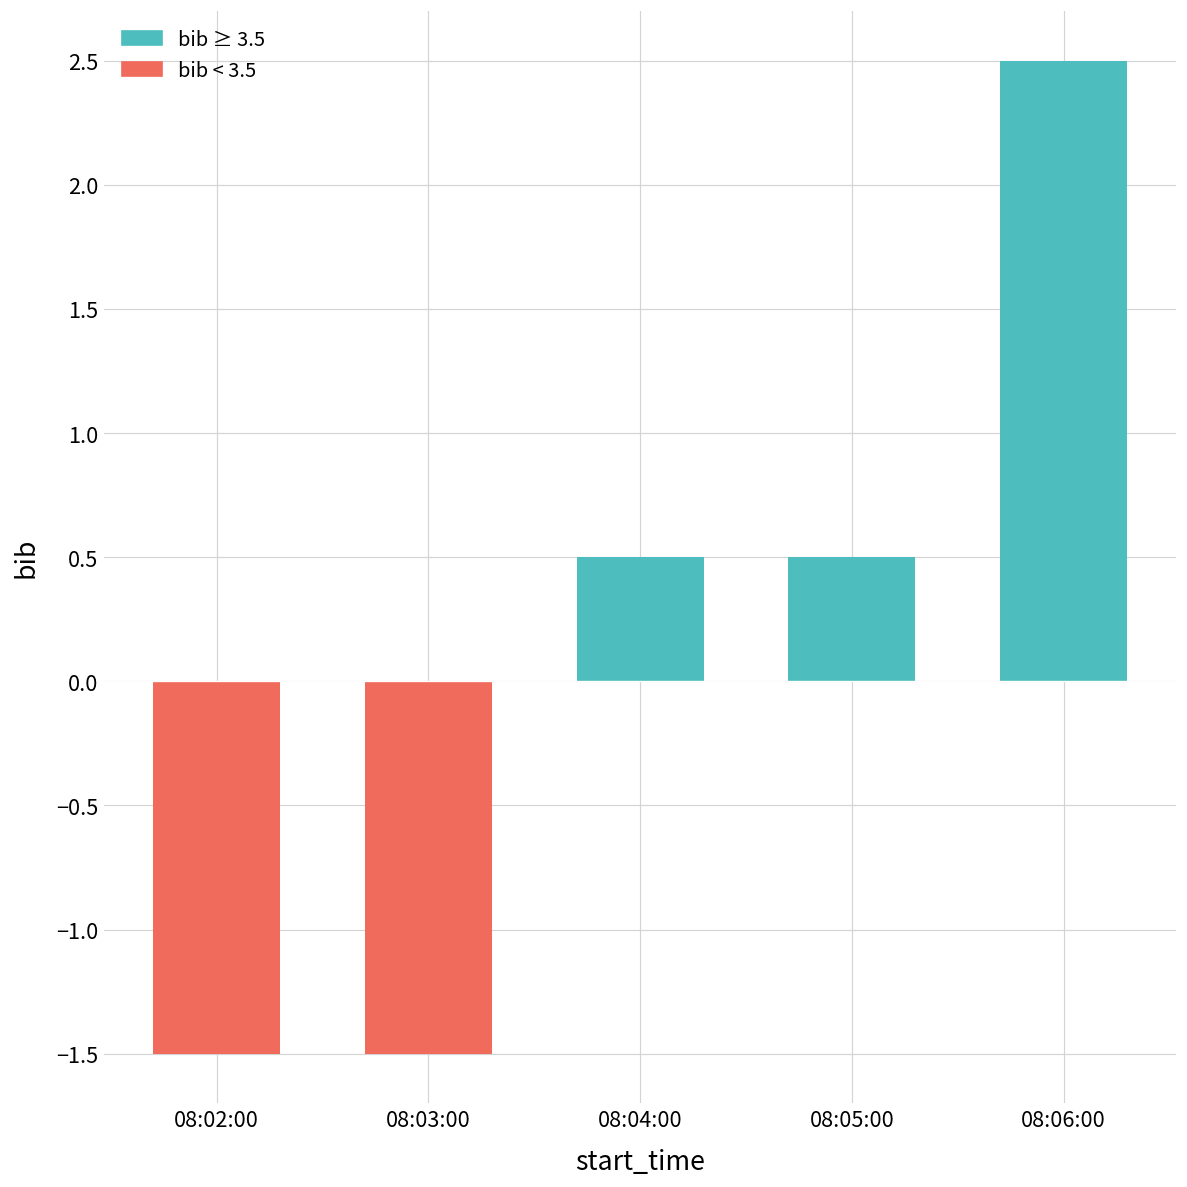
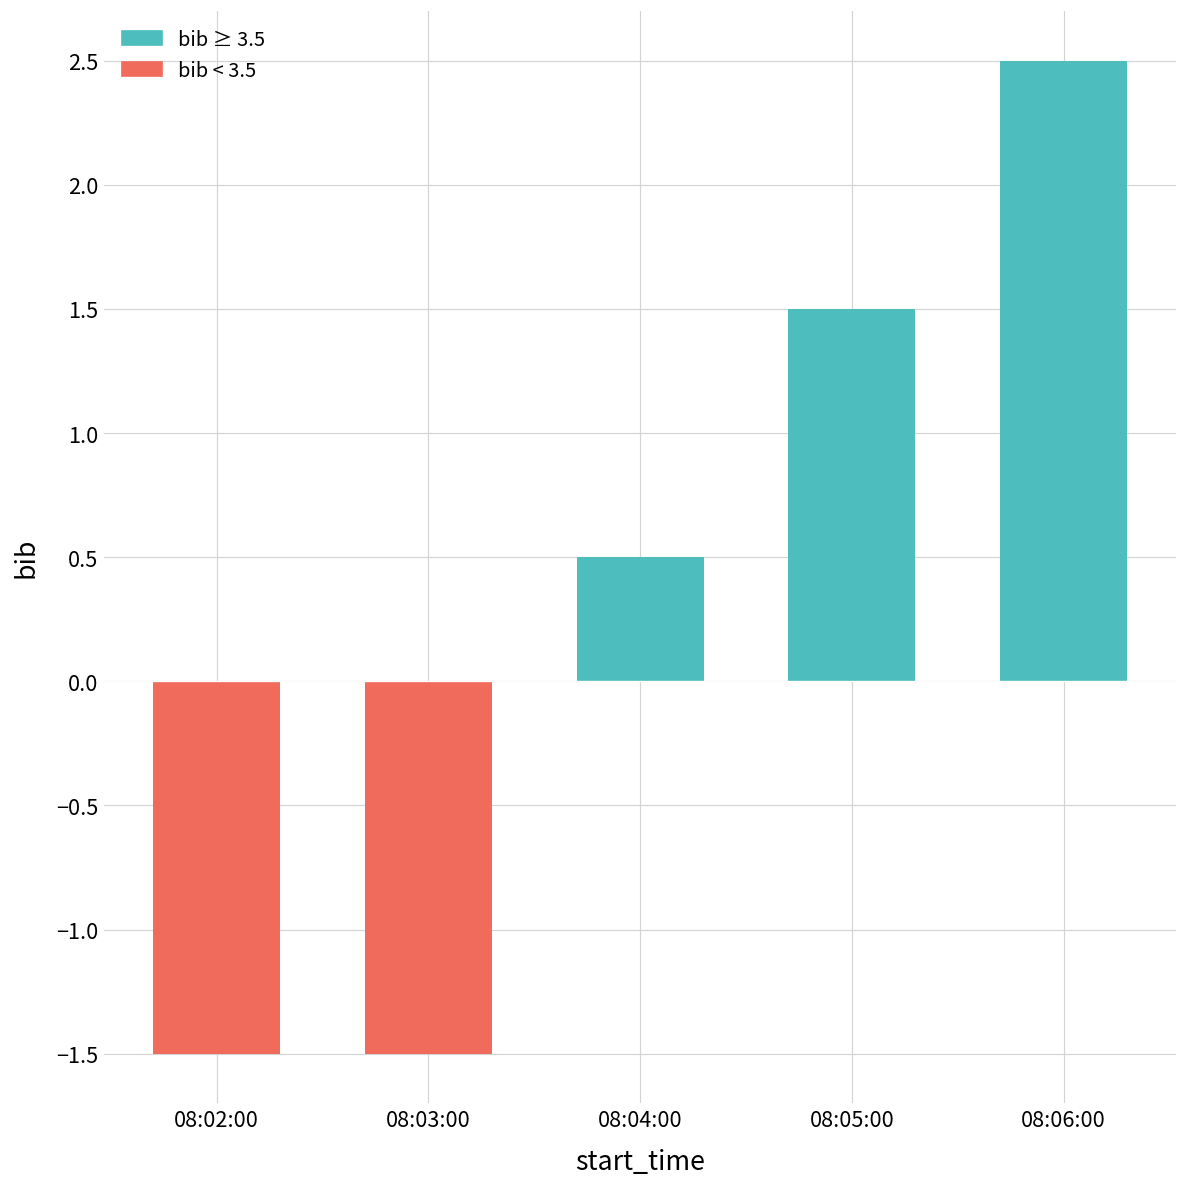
08:05:00: 0.50 -> 1.50
